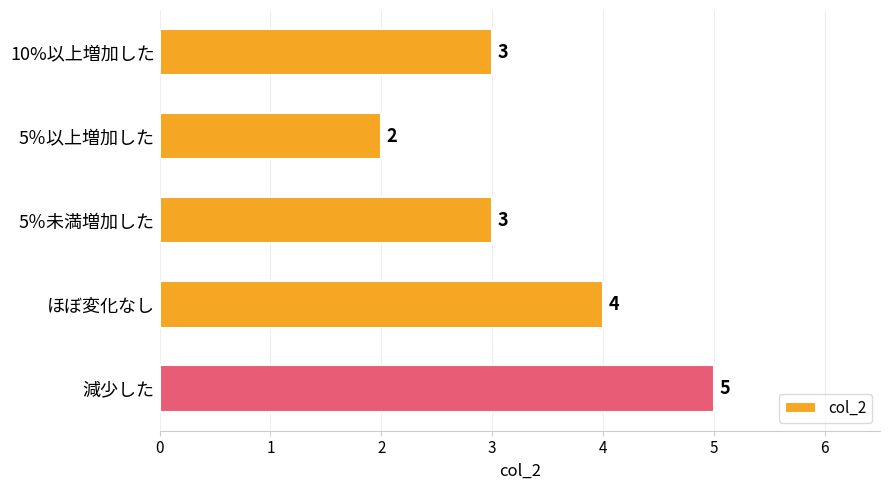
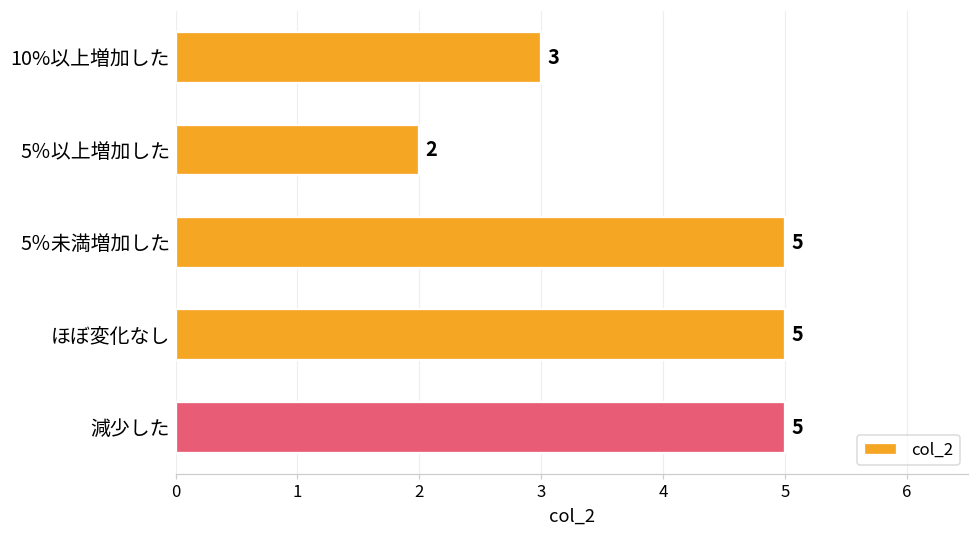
5％未満増加した: 3 -> 5
ほぼ変化なし: 4 -> 5
